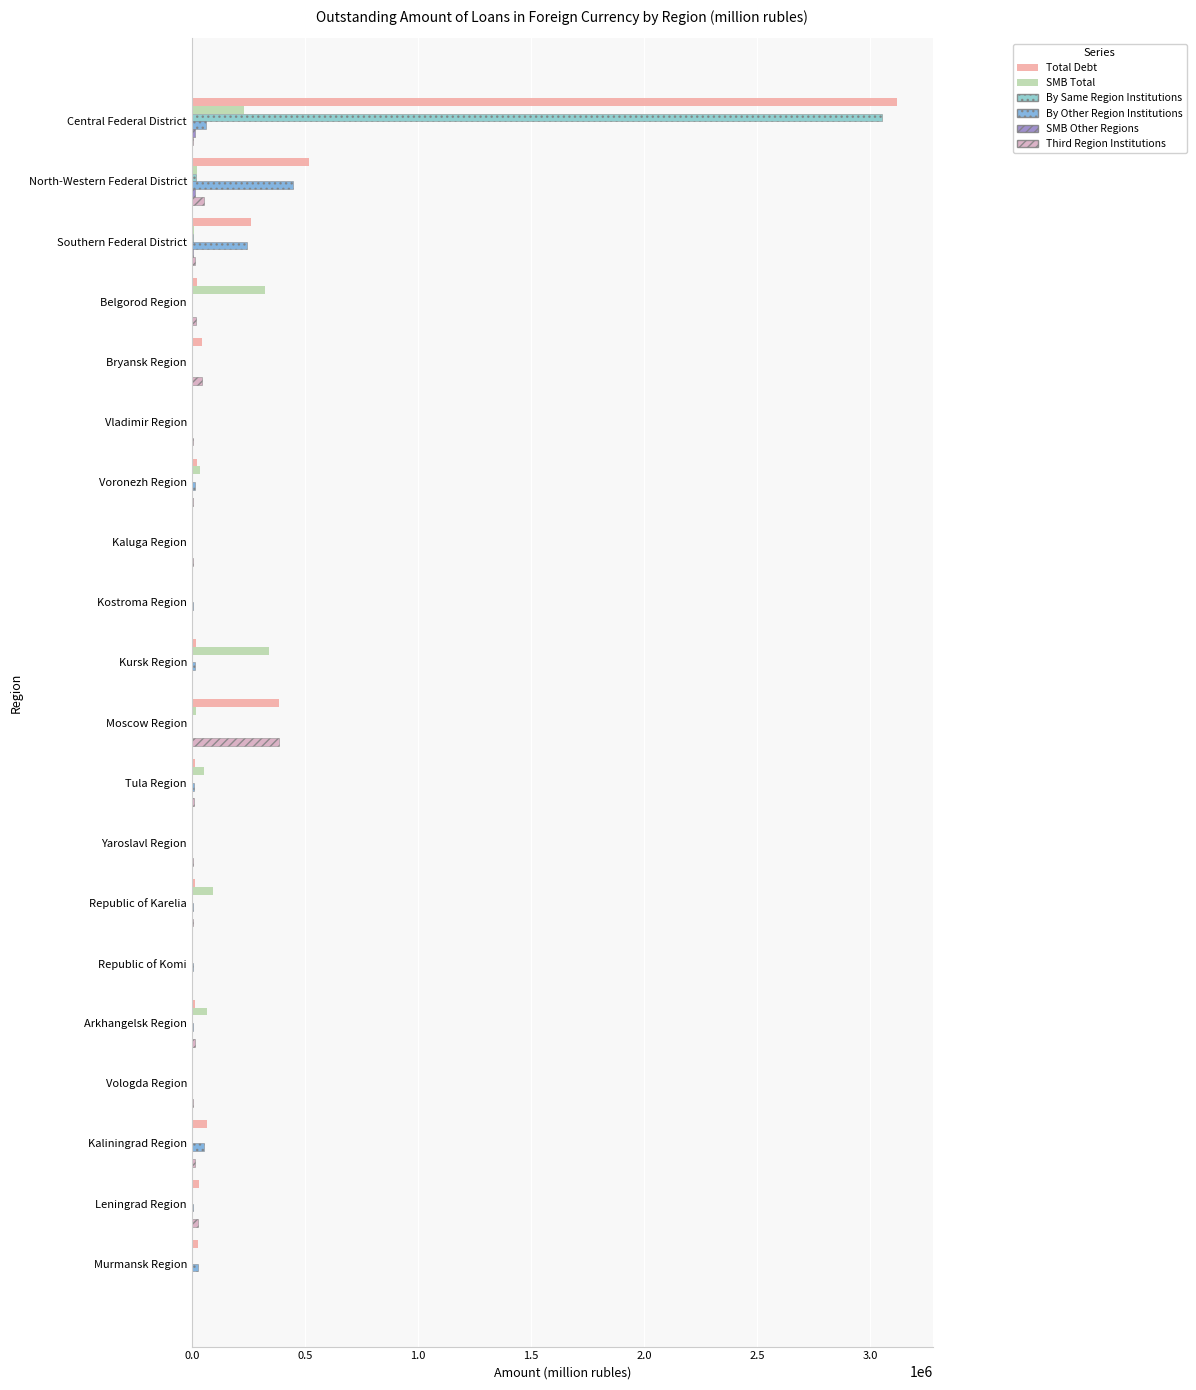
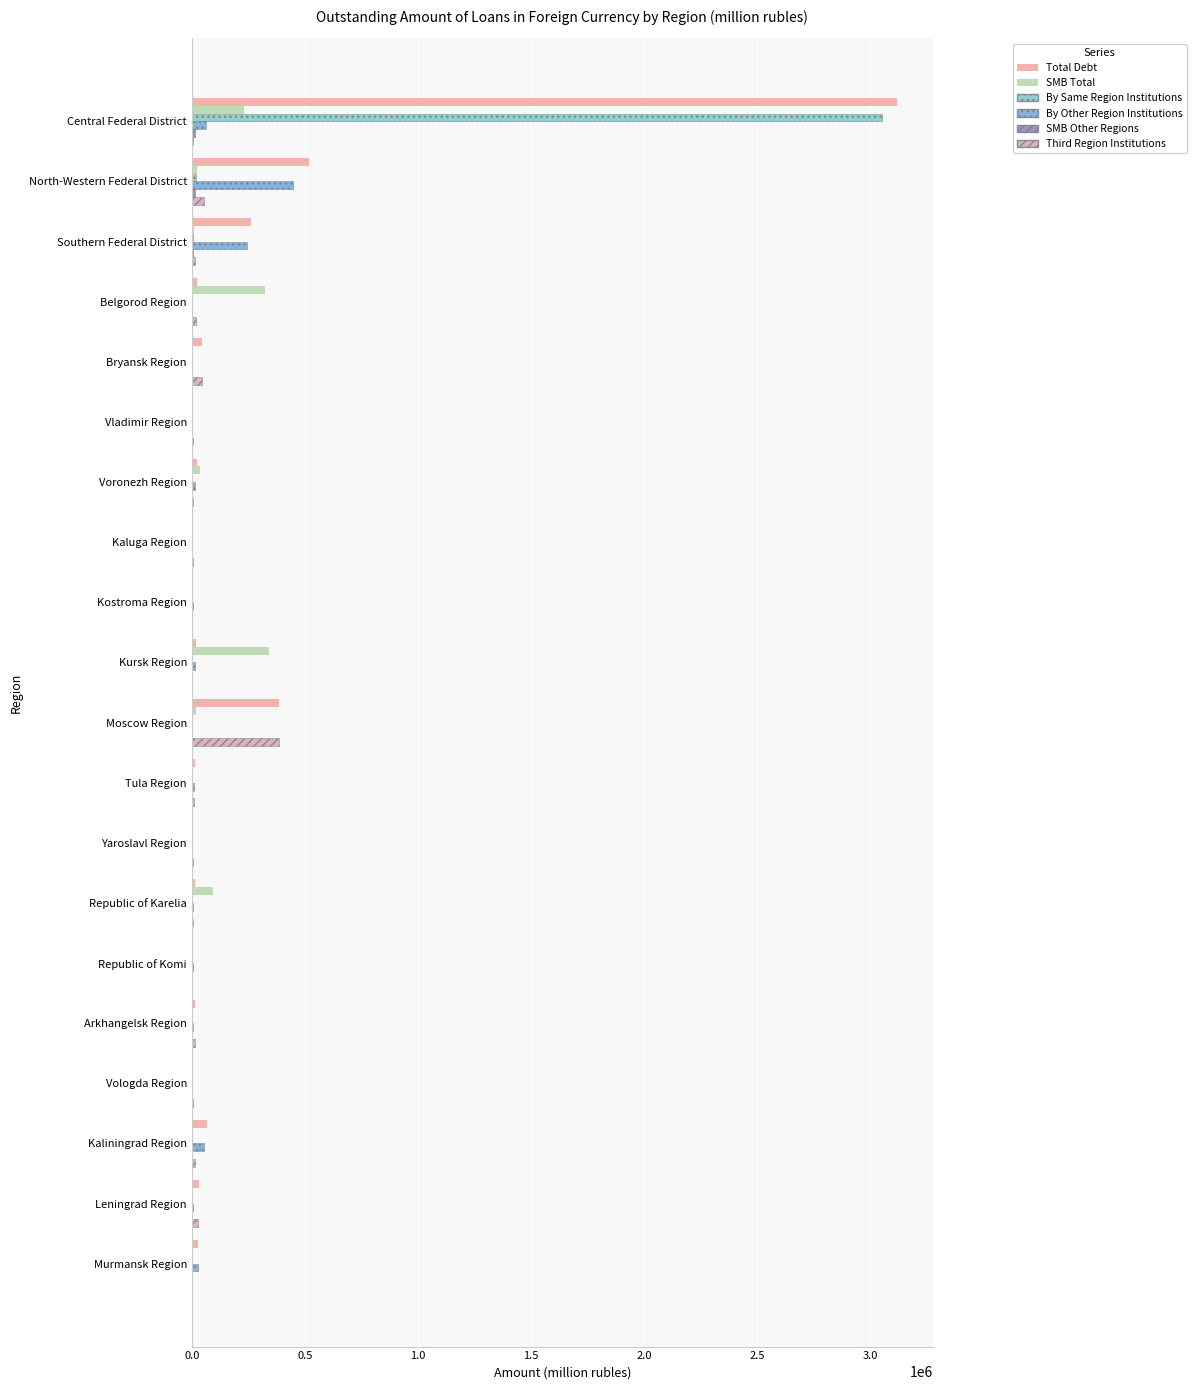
SMB Total, Tula Region: 50000 -> 0
SMB Total, Arkhangelsk Region: 70000 -> 0
